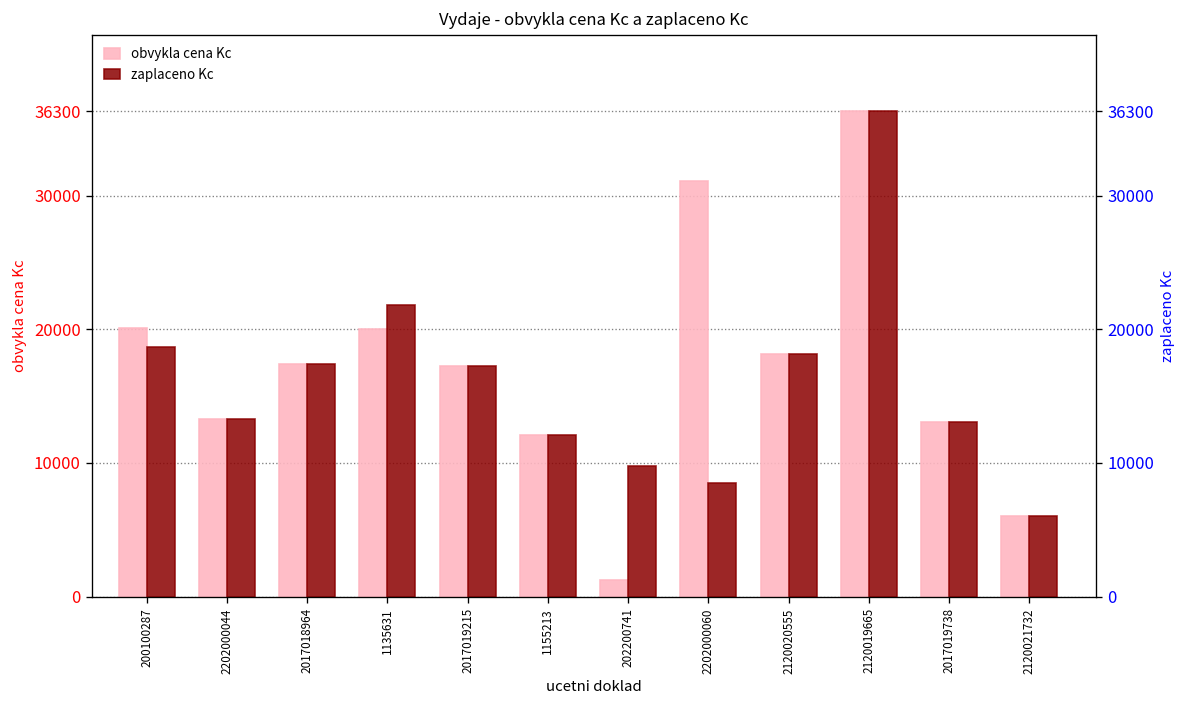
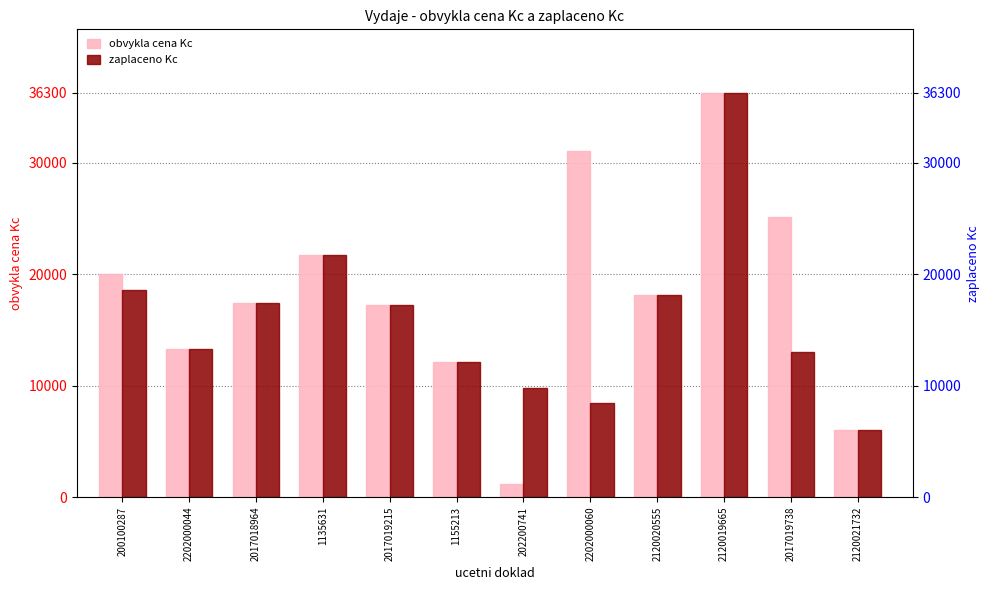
obvykla cena Kc, 1135631: 20000 -> 21800
obvykla cena Kc, 2017019738: 13100 -> 25100
